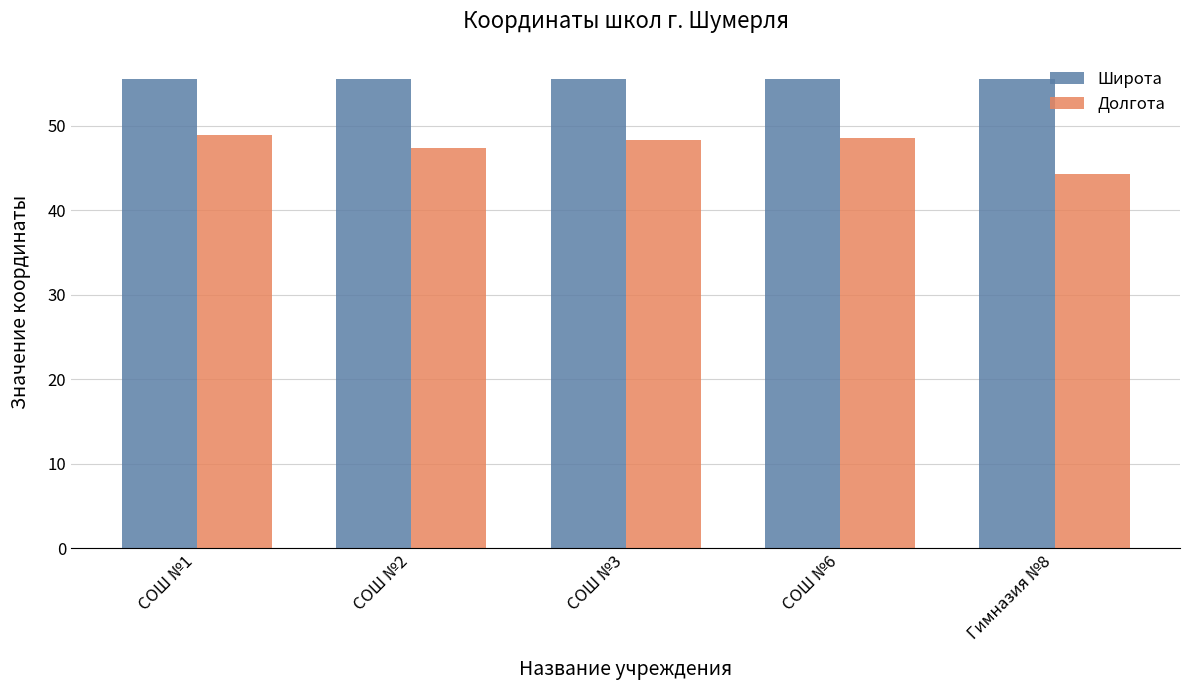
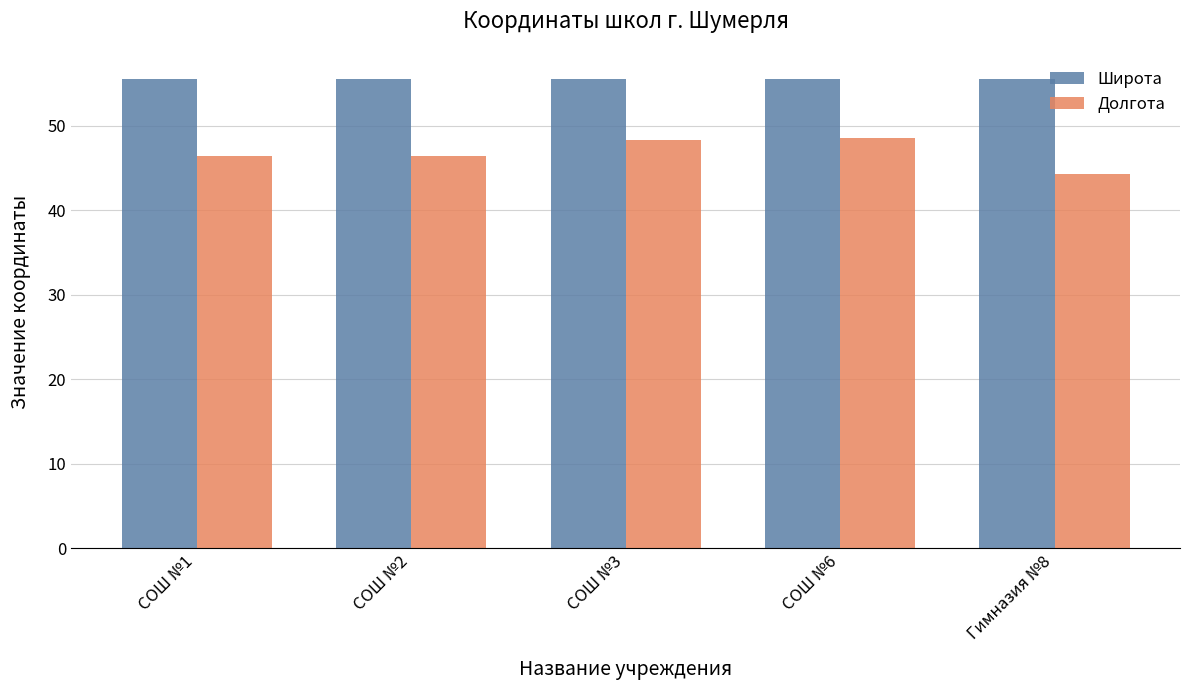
Долгота, СОШ №1: 49 -> 46
Долгота, СОШ №2: 47 -> 46
